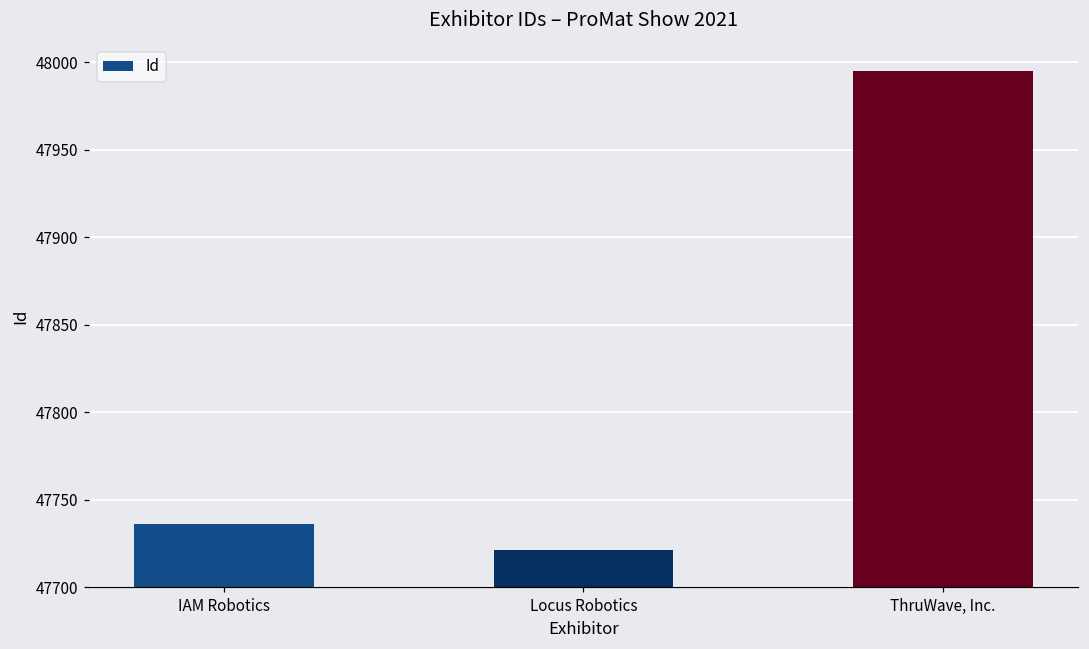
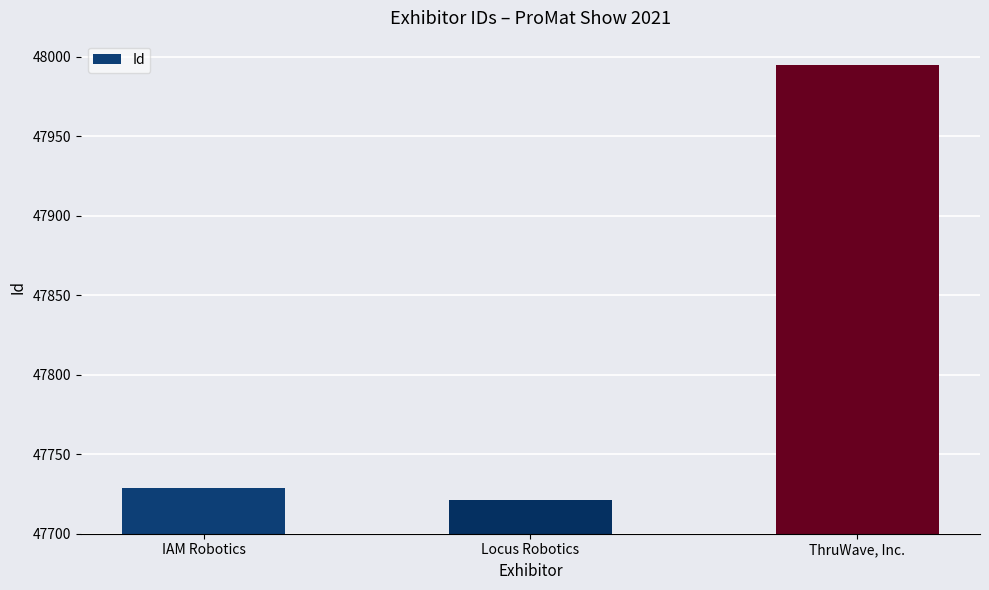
IAM Robotics: 47736 -> 47729
